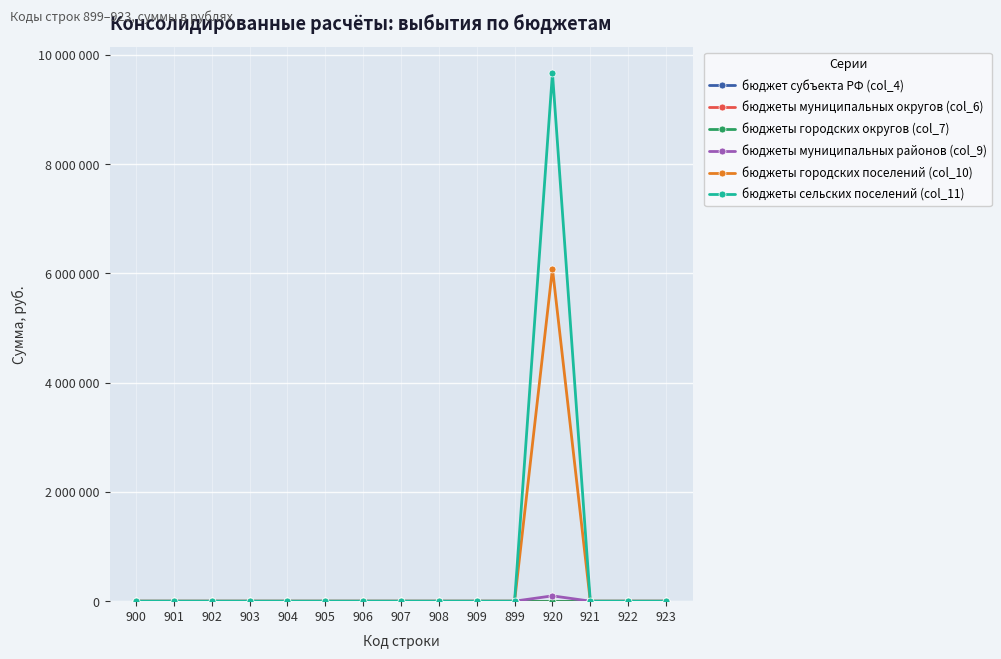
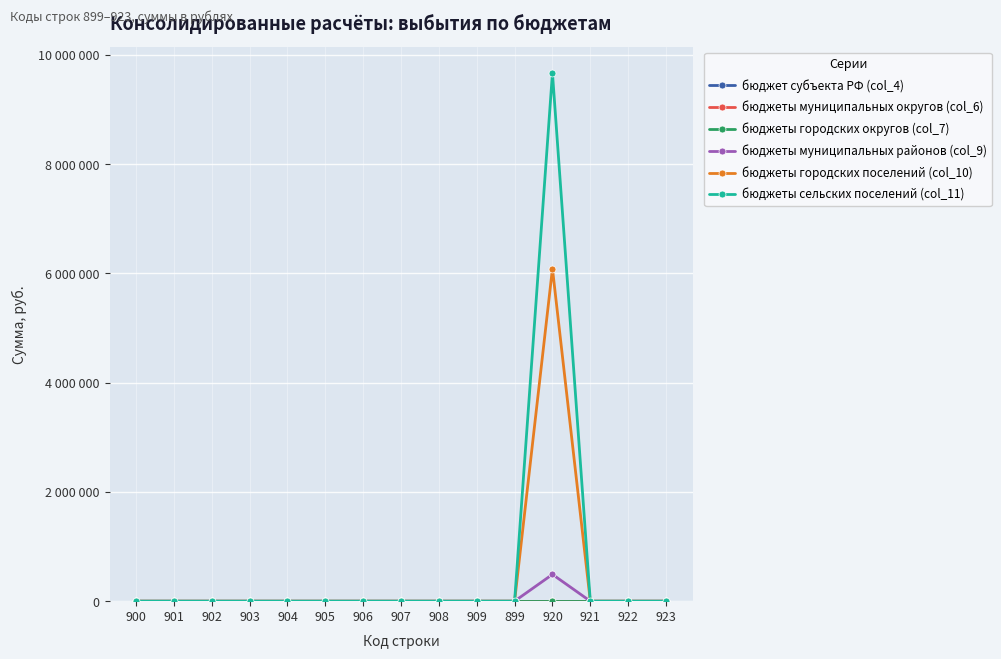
бюджеты муниципальных районов (col_9), 920: 100000 -> 500000
